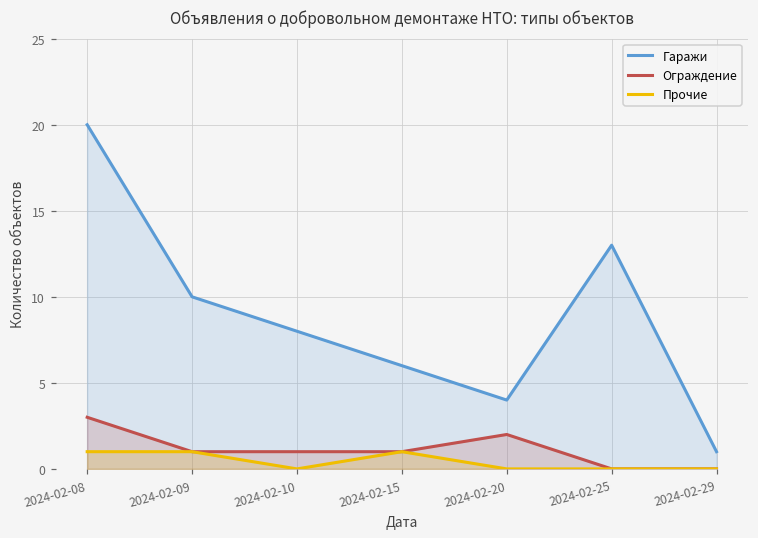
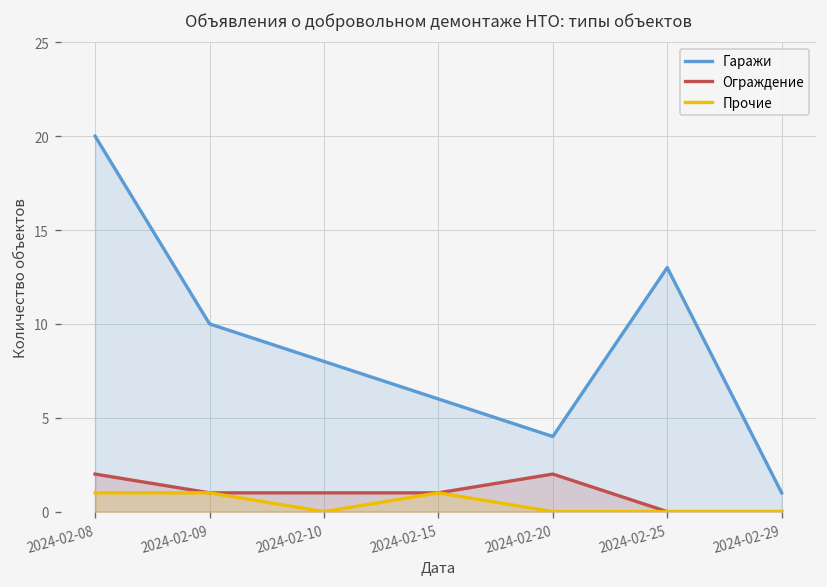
Ограждение, 2024-02-08: 3 -> 2
